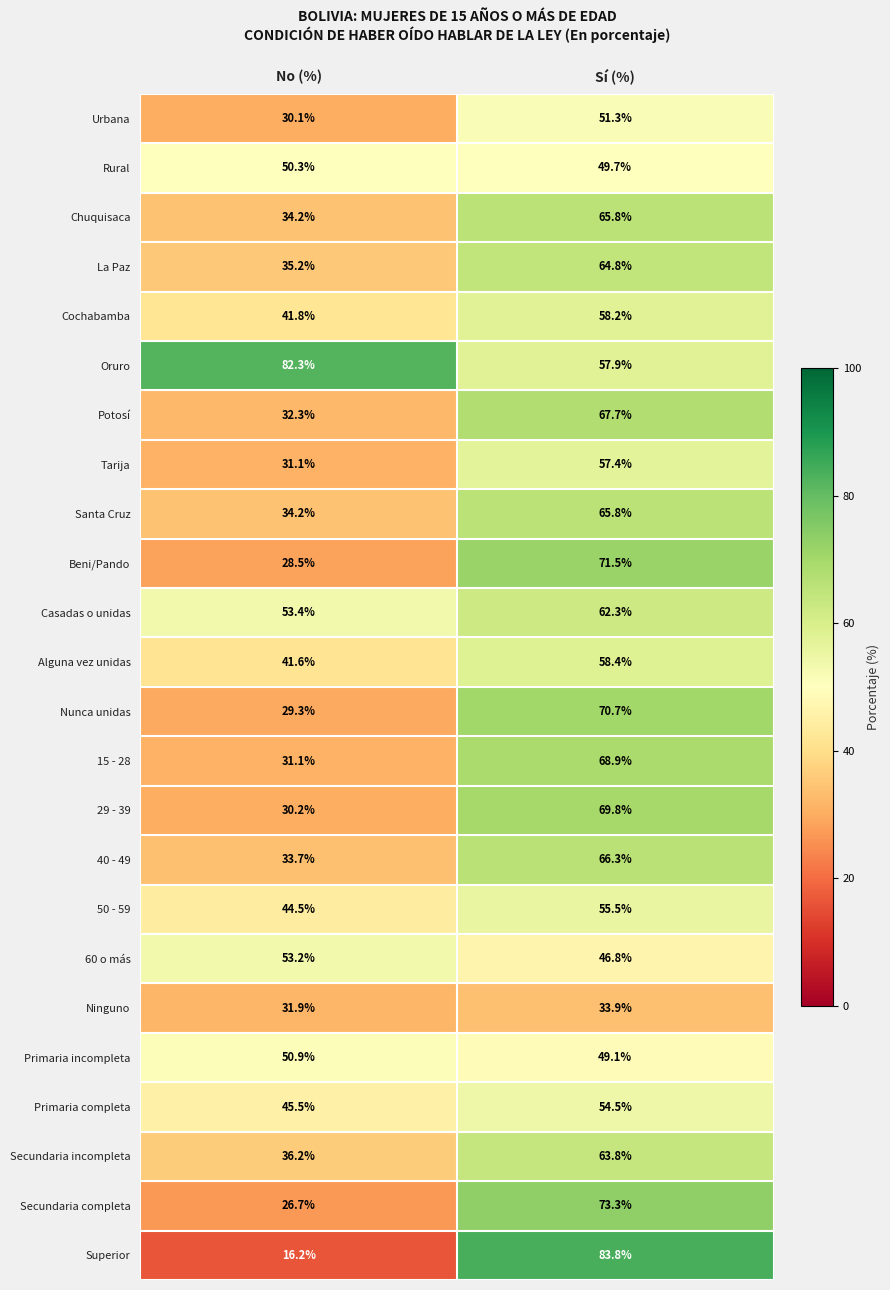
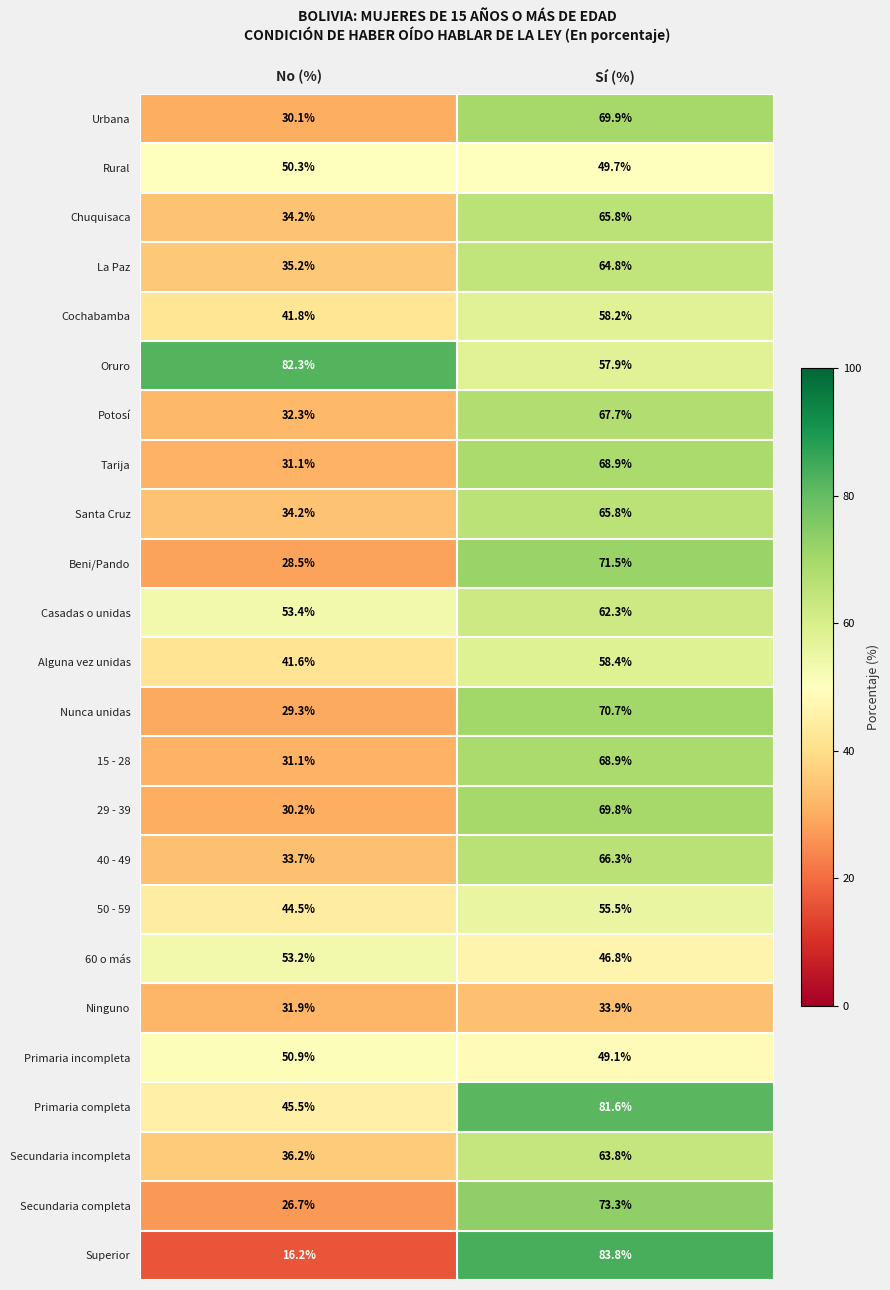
Urbana, Sí (%): 51.3% -> 69.9%
Tarija, Sí (%): 57.4% -> 68.9%
Primaria completa, Sí (%): 54.5% -> 81.6%
